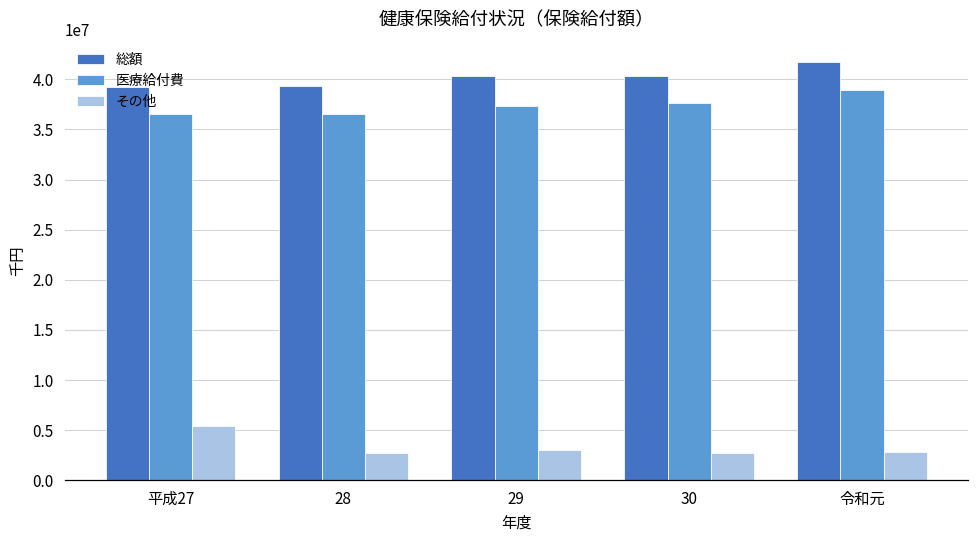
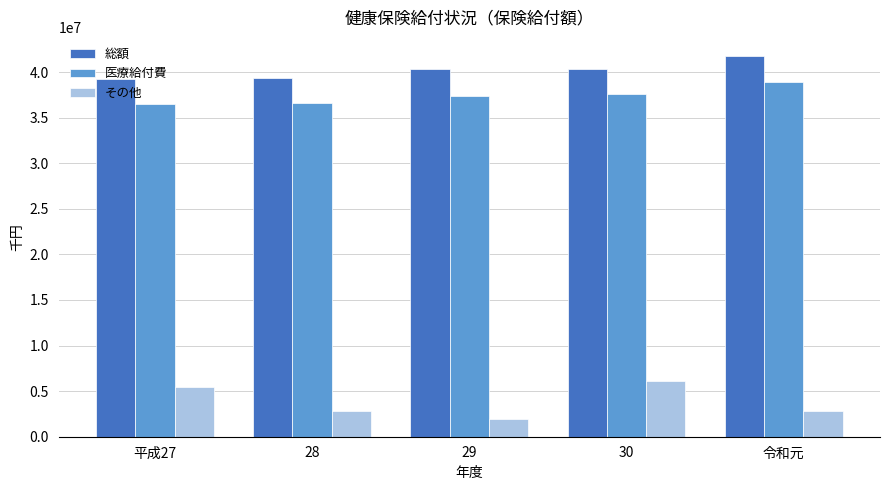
その他, 29: 3000000 -> 2000000
その他, 30: 3000000 -> 6000000
